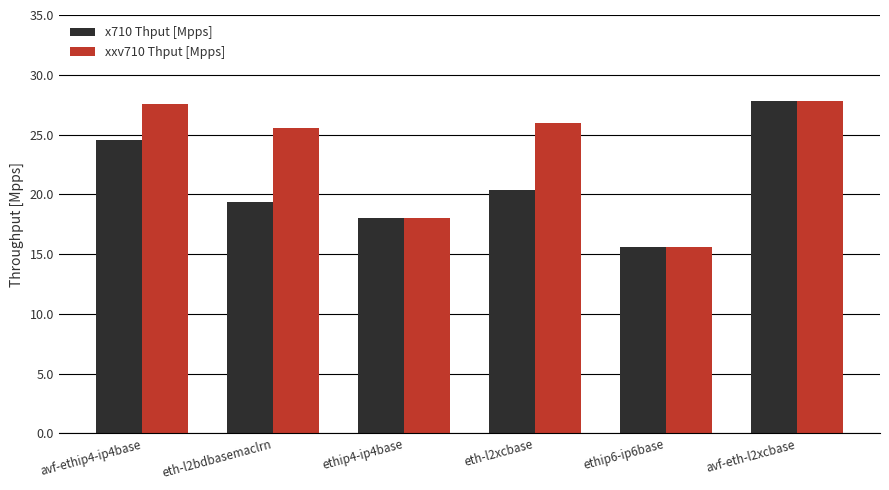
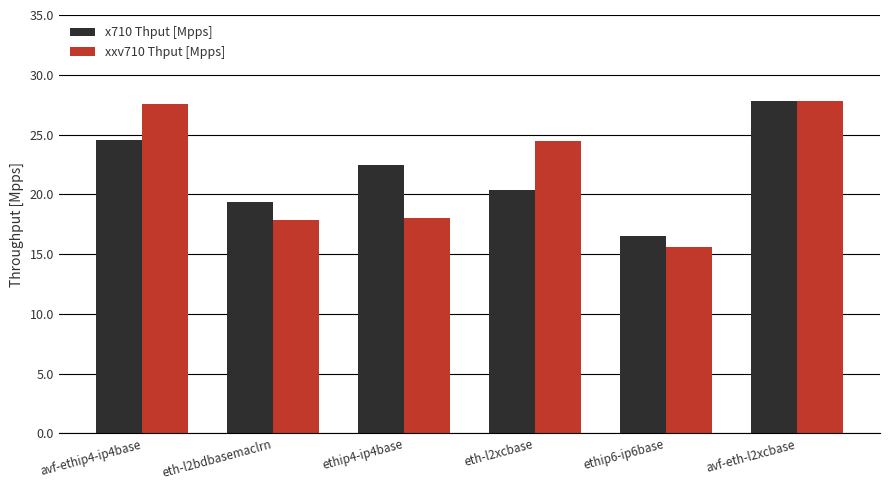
xxv710 Thput [Mpps], eth-l2bdbasemaclrn: 25.5 -> 17.8
x710 Thput [Mpps], ethip4-ip4base: 18.0 -> 22.4
xxv710 Thput [Mpps], eth-l2xcbase: 26.0 -> 24.5
x710 Thput [Mpps], ethip6-ip6base: 15.6 -> 16.5
